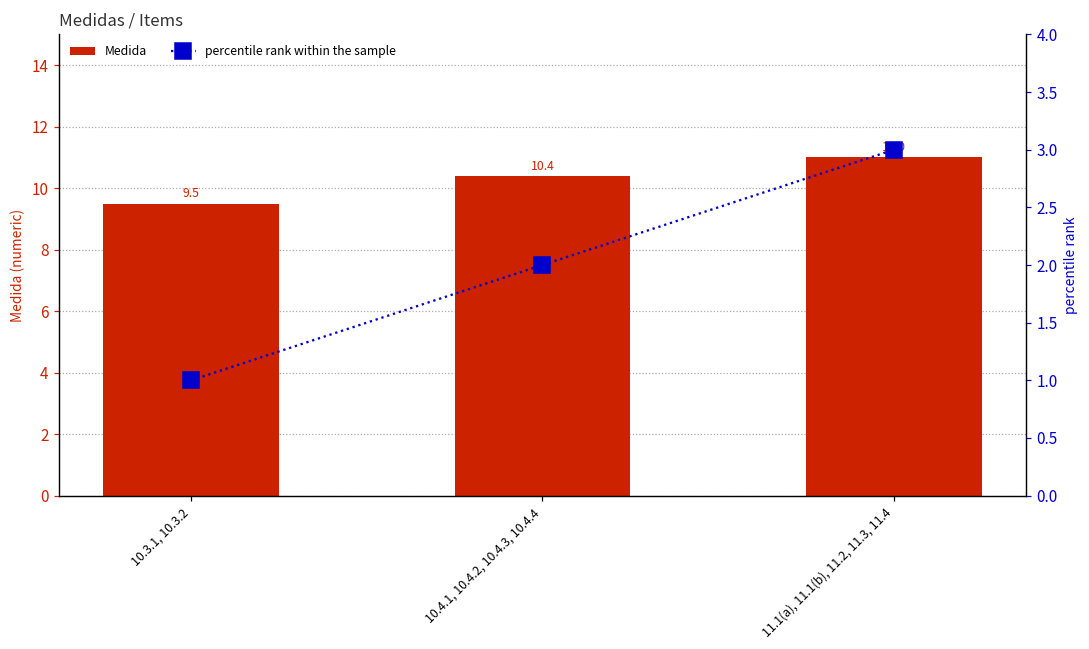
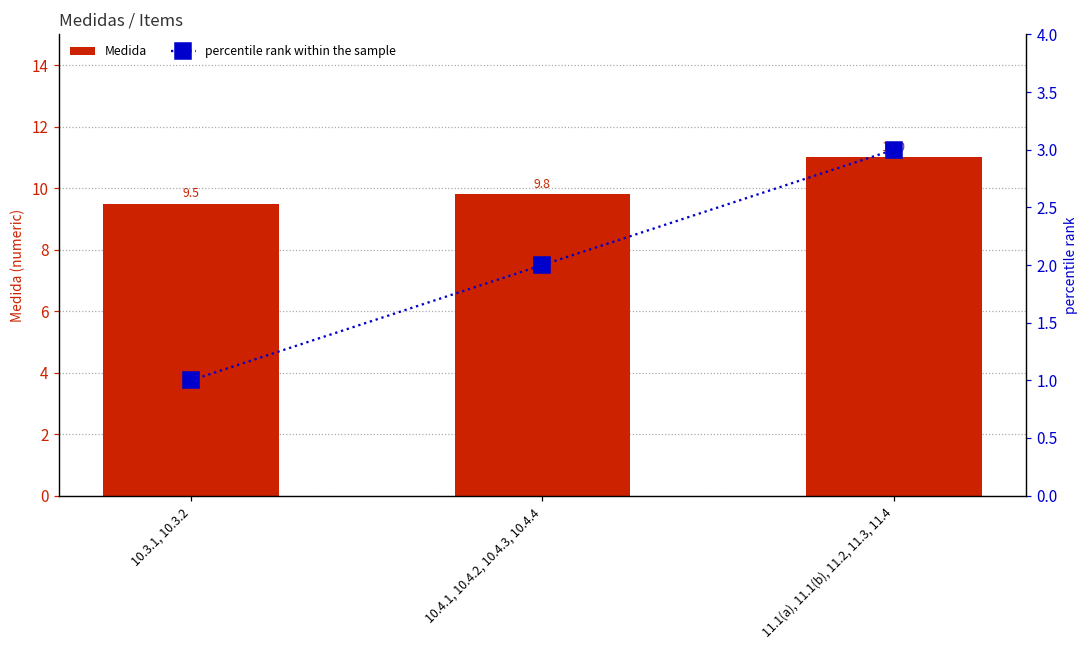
Medida, 10.4.1, 10.4.2, 10.4.3, 10.4.4: 10.4 -> 9.8
